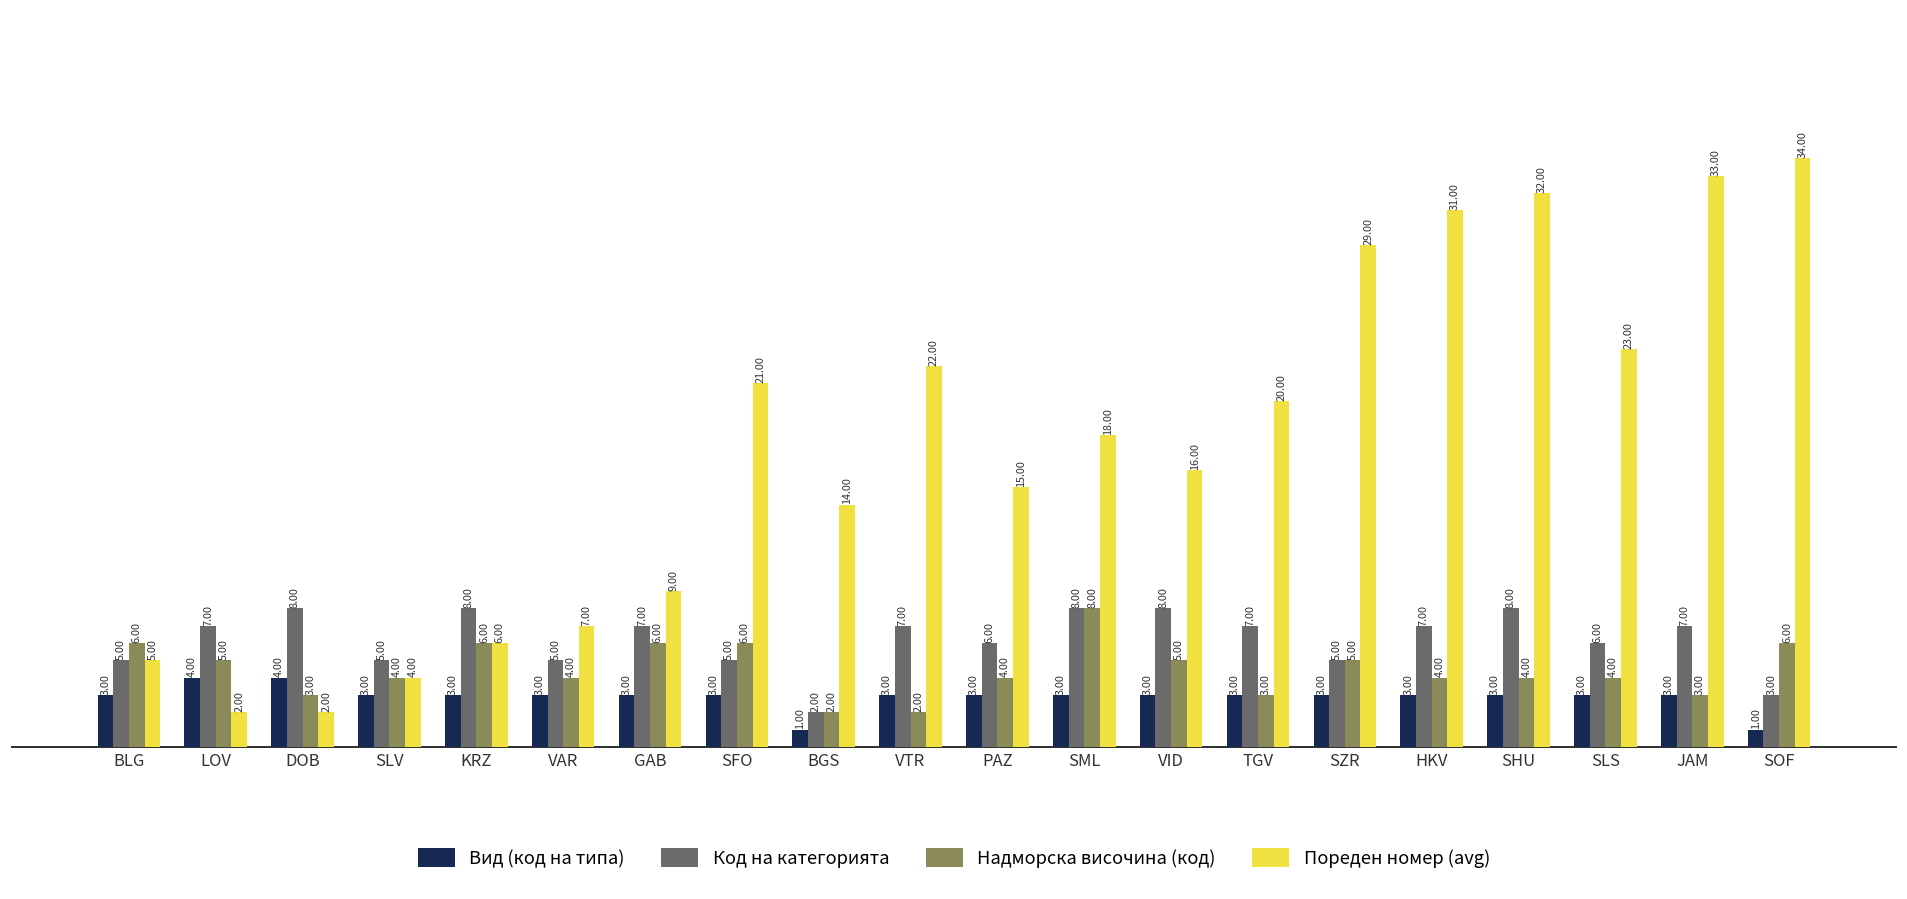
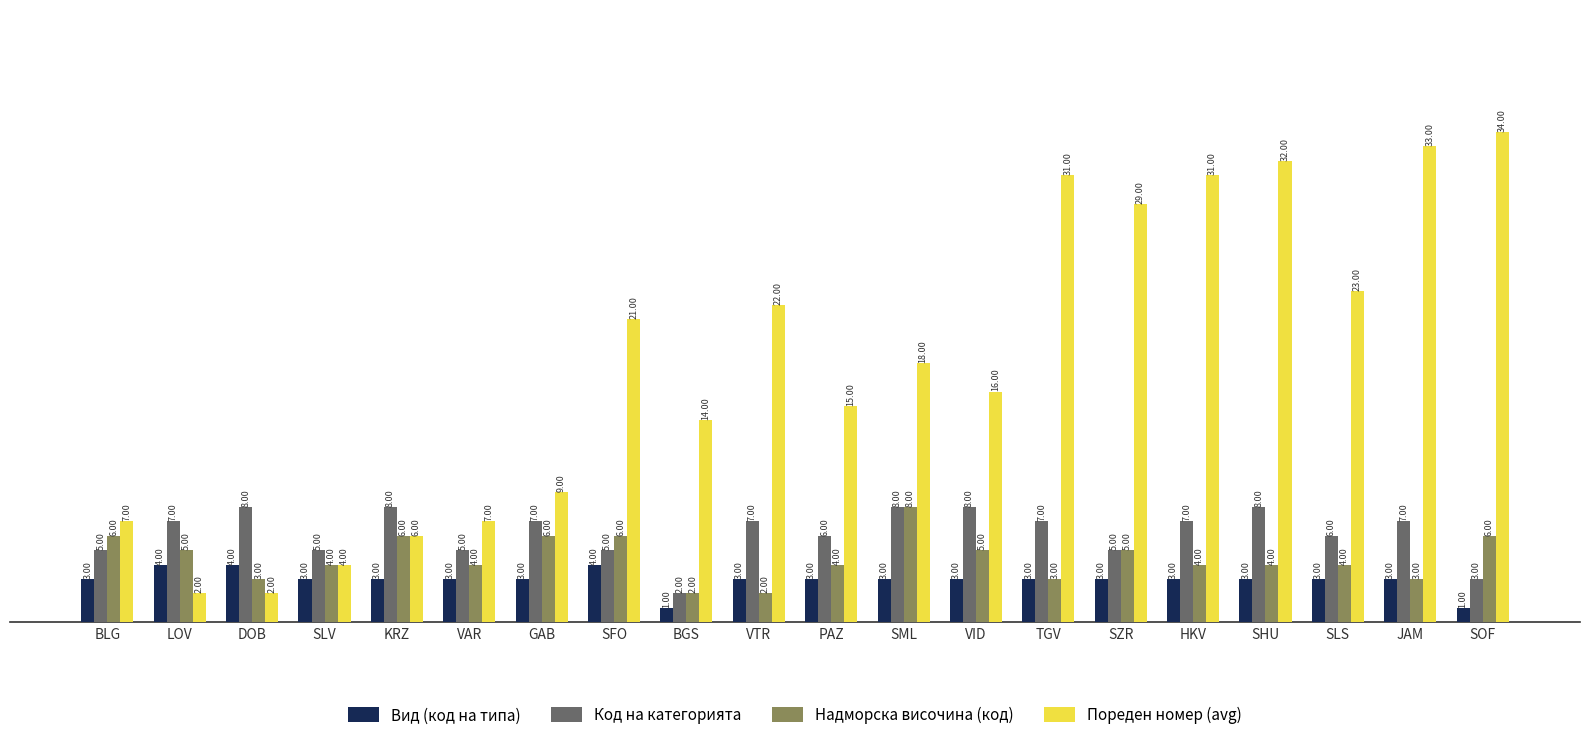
Пореден номер (avg), BLG: 5.00 -> 7.00
Вид (код на типа), SFO: 3.00 -> 4.00
Пореден номер (avg), TGV: 20.00 -> 31.00
